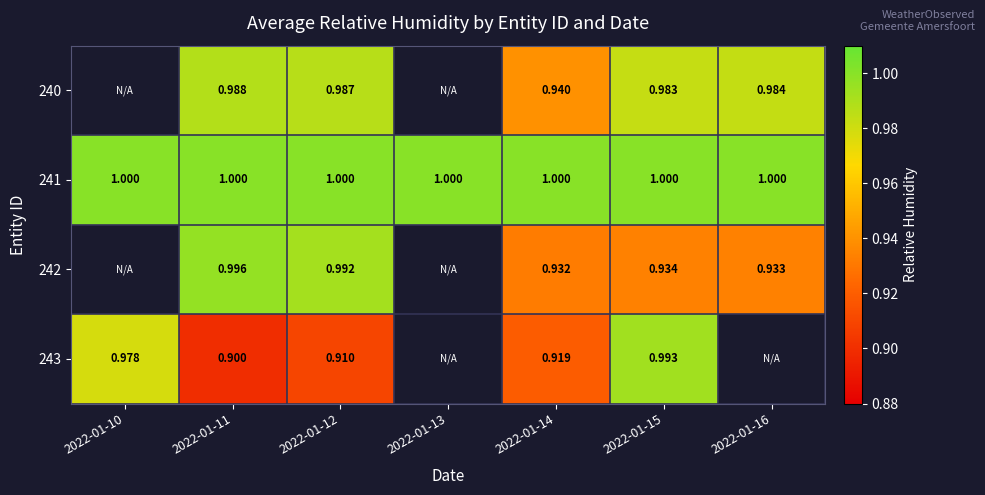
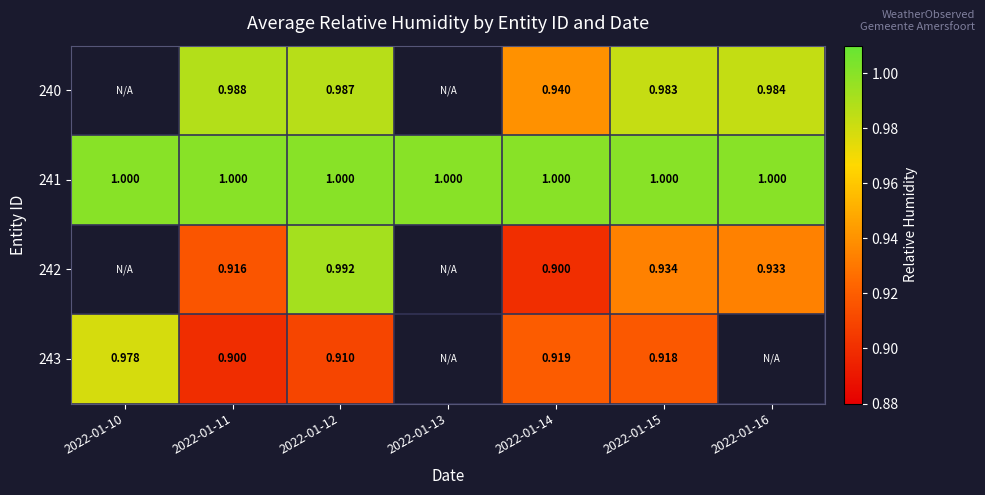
242, 2022-01-11: 0.996 -> 0.916
242, 2022-01-14: 0.932 -> 0.900
243, 2022-01-15: 0.993 -> 0.918
